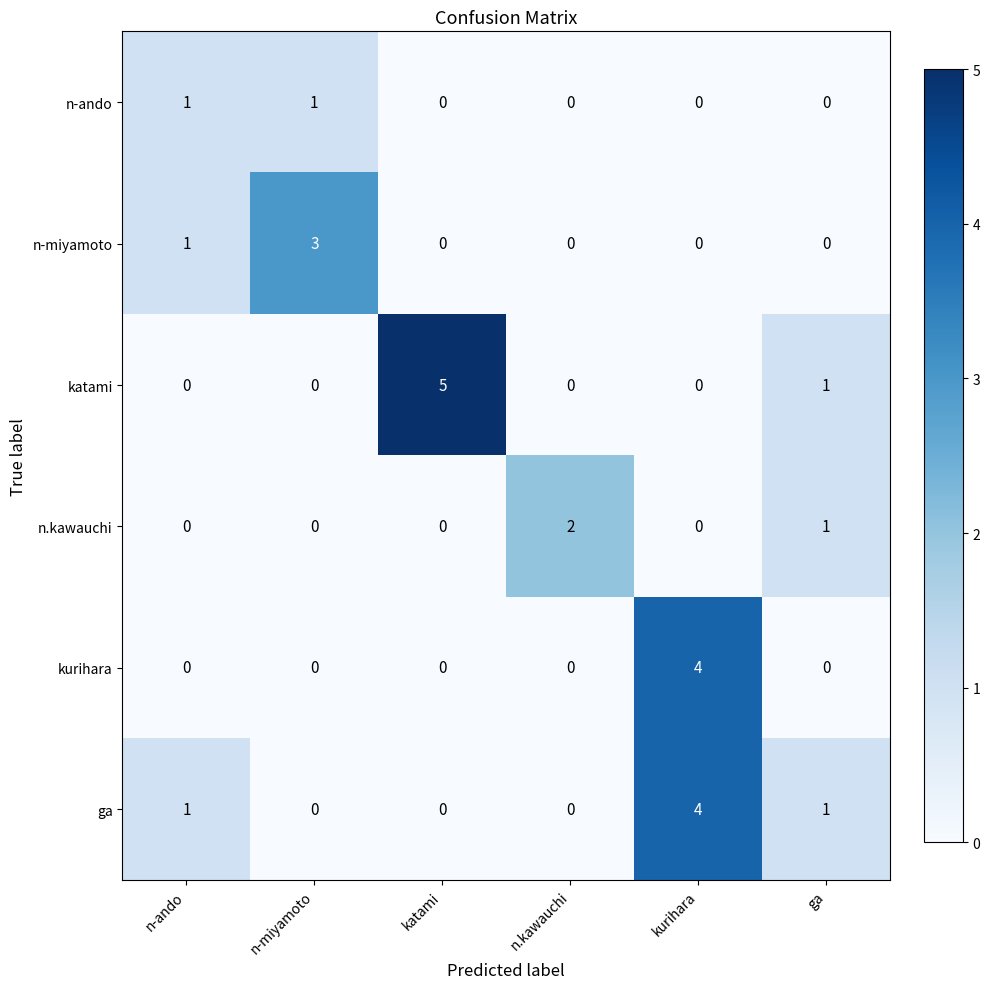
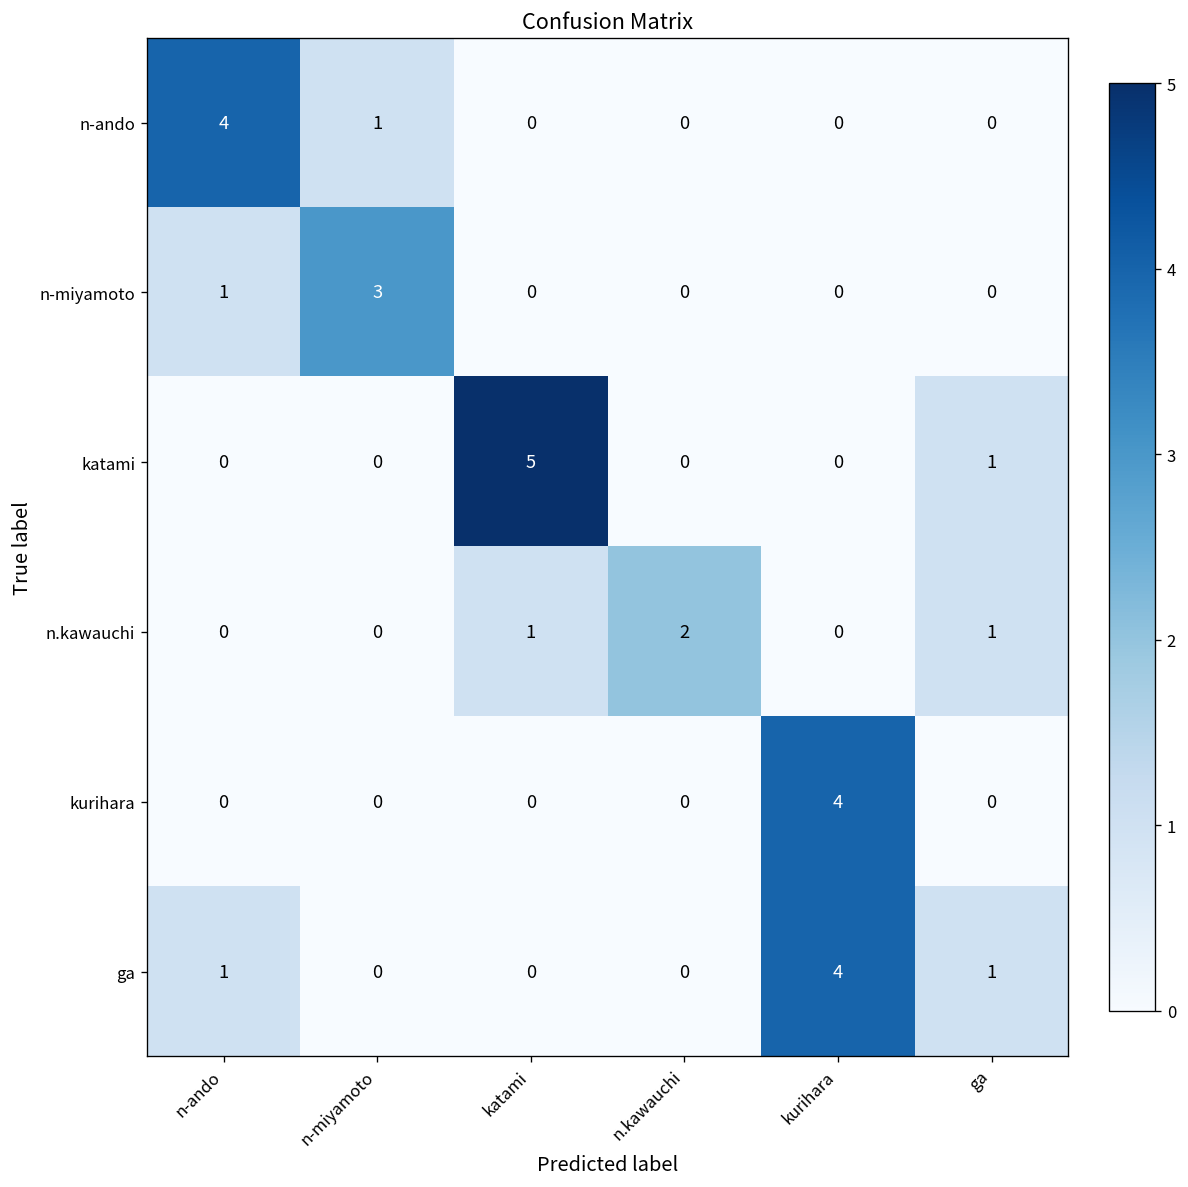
n-ando, n-ando: 1 -> 4
n.kawauchi, katami: 0 -> 1
